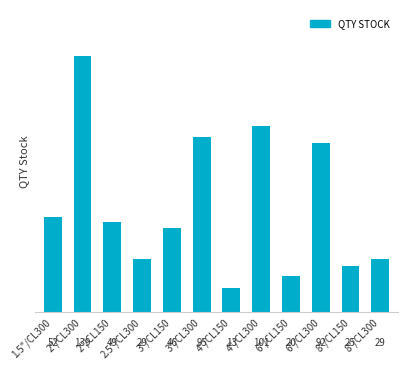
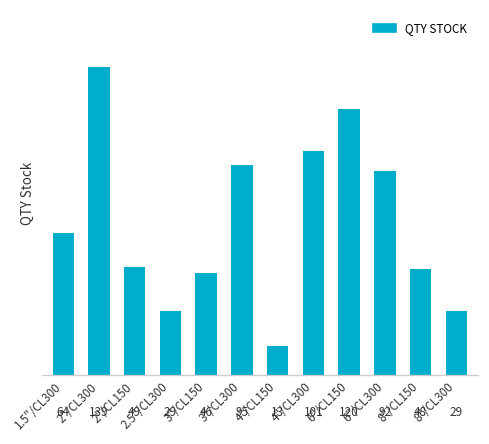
1.5"/CL300: 52 -> 64
6"/CL150: 20 -> 120
8"/CL150: 25 -> 48
